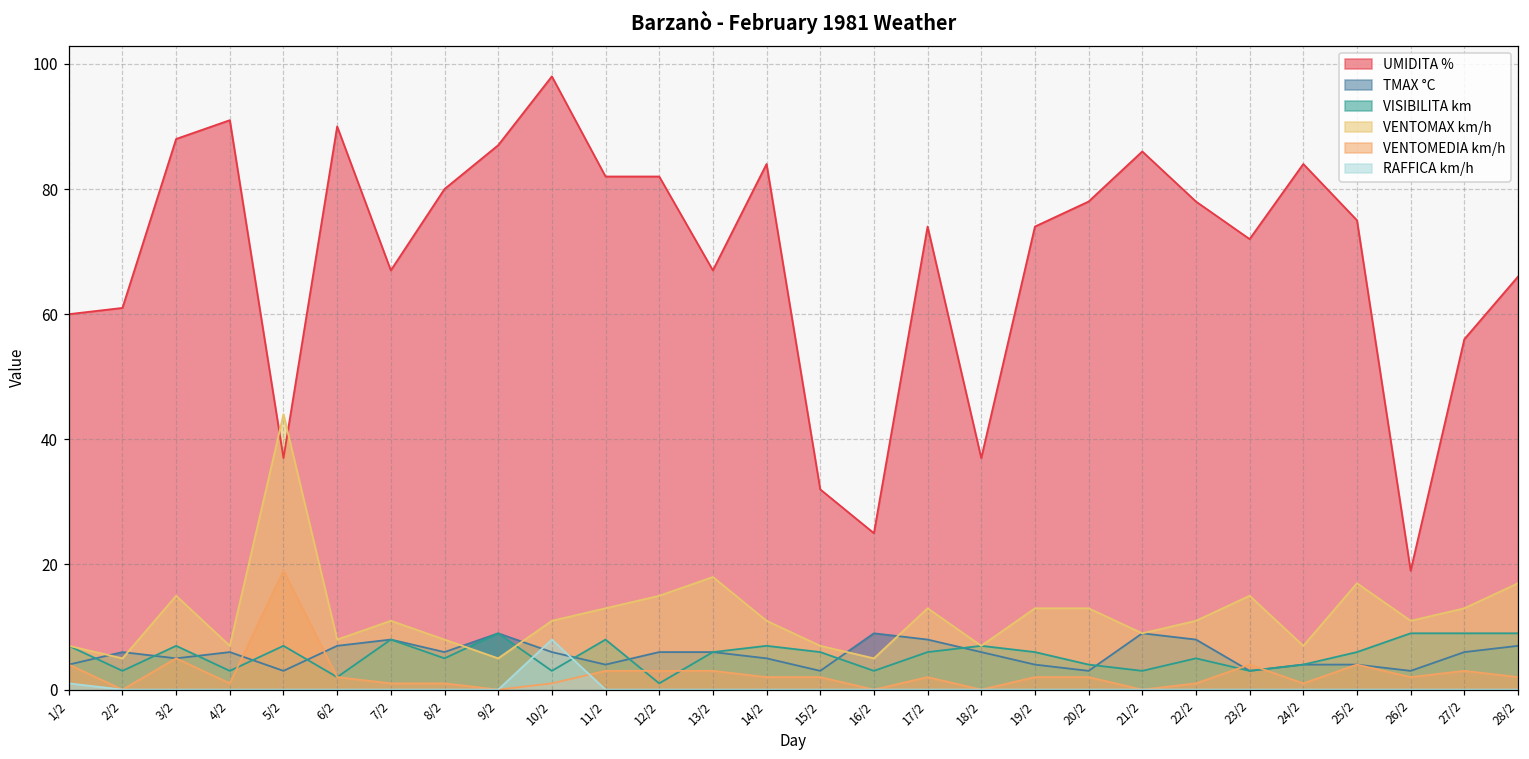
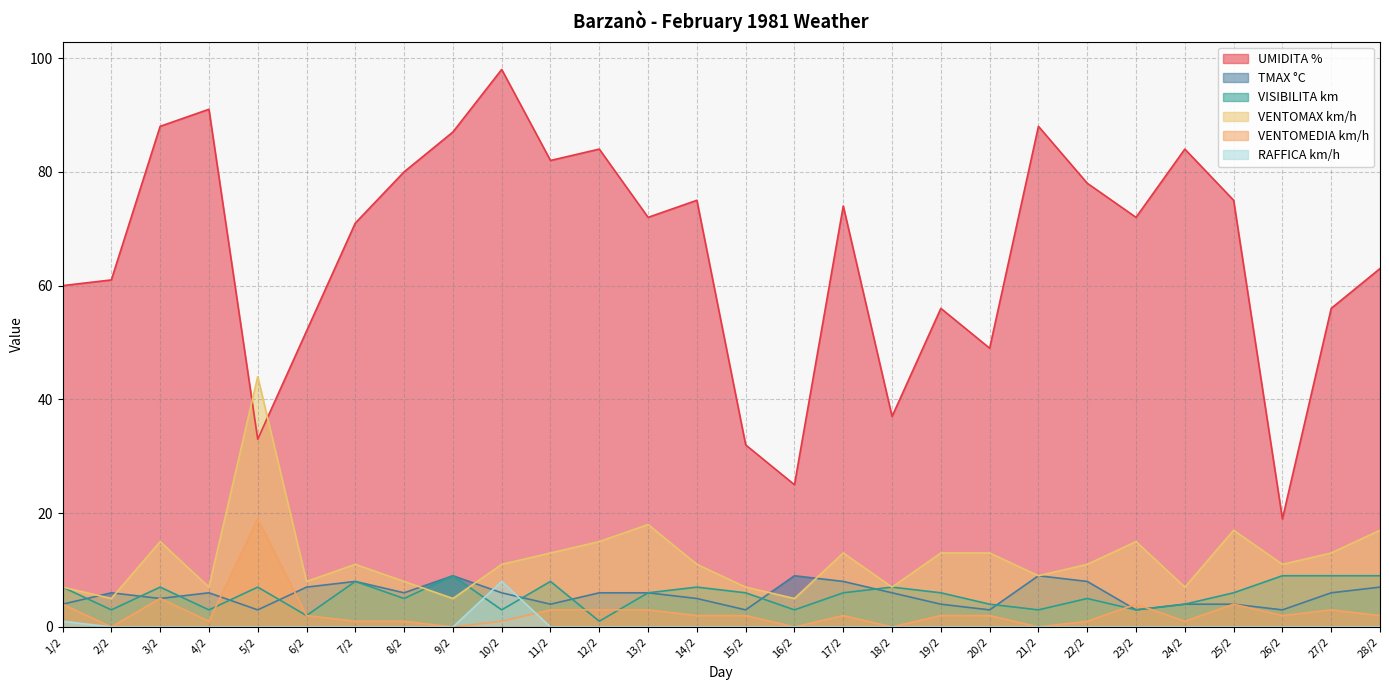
UMIDITA %, 5/2: 37 -> 33
UMIDITA %, 6/2: 90 -> 52
UMIDITA %, 7/2: 67 -> 71
UMIDITA %, 12/2: 82 -> 84
UMIDITA %, 13/2: 67 -> 72
UMIDITA %, 14/2: 84 -> 75
UMIDITA %, 19/2: 74 -> 56
UMIDITA %, 20/2: 78 -> 49
UMIDITA %, 21/2: 86 -> 88
UMIDITA %, 28/2: 66 -> 63
